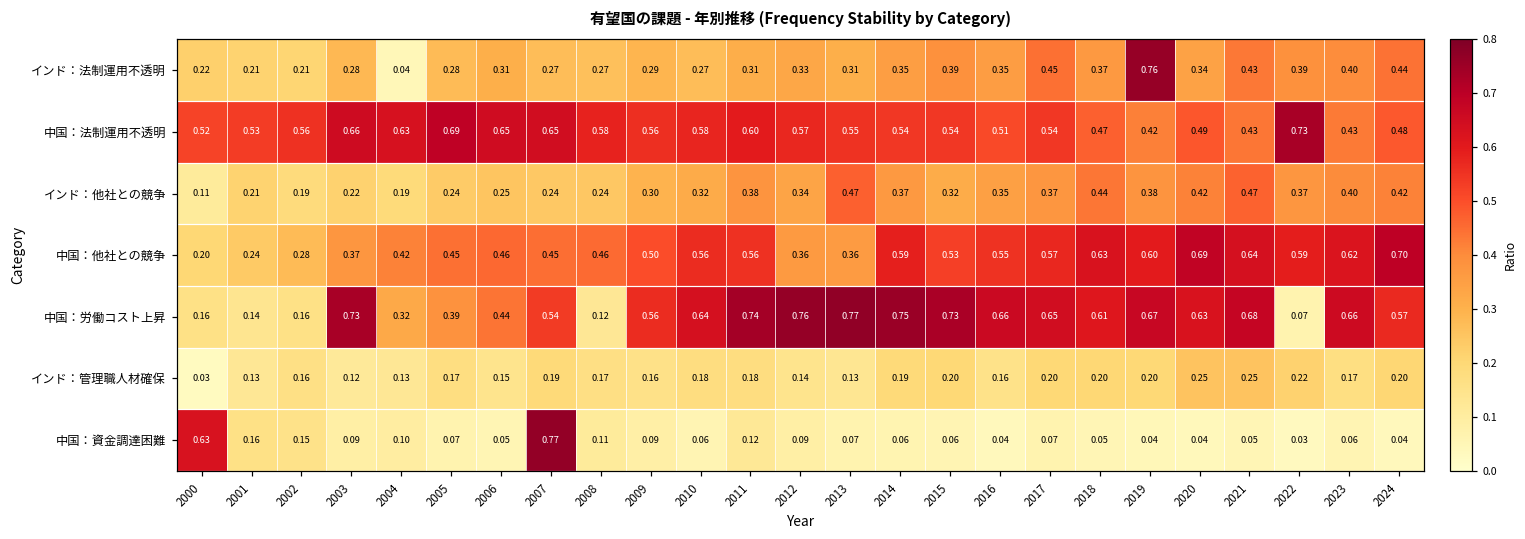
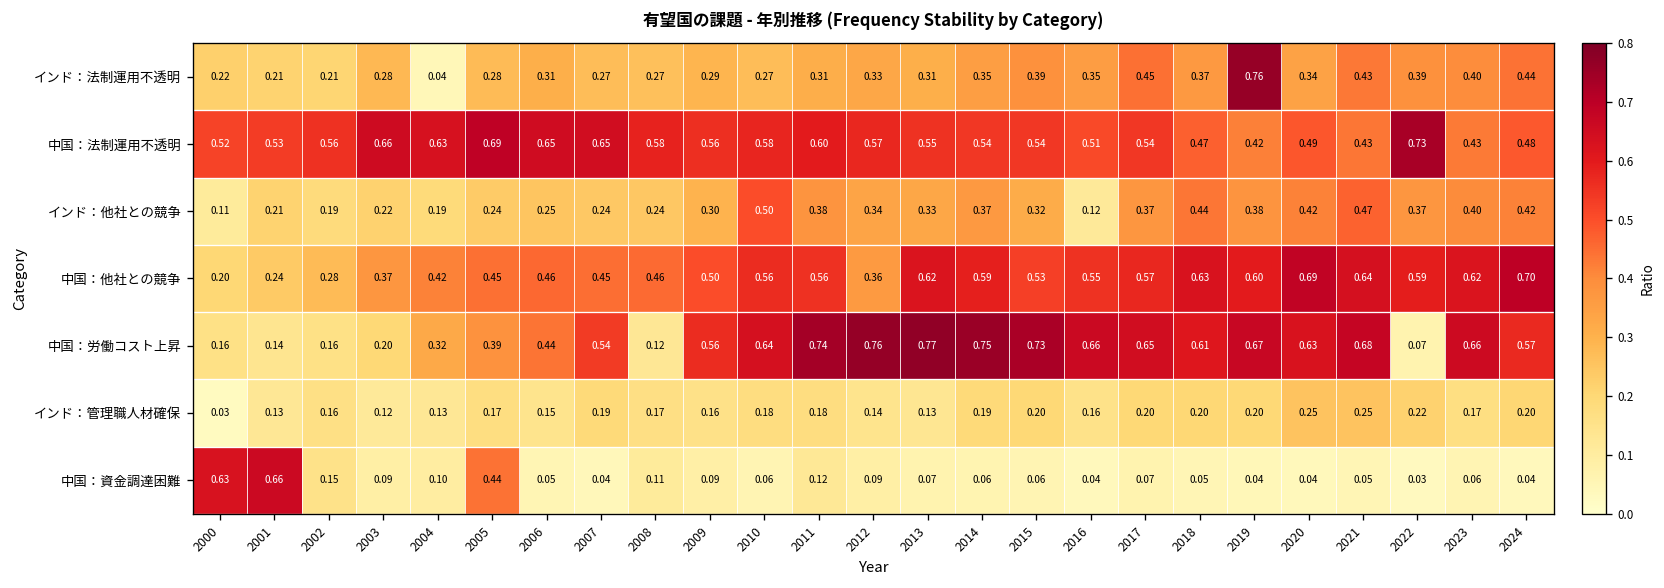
インド：他社との競争, 2010: 0.32 -> 0.50
インド：他社との競争, 2013: 0.47 -> 0.33
インド：他社との競争, 2016: 0.35 -> 0.12
中国：他社との競争, 2013: 0.36 -> 0.62
中国：労働コスト上昇, 2003: 0.73 -> 0.20
中国：資金調達困難, 2001: 0.16 -> 0.66
中国：資金調達困難, 2005: 0.07 -> 0.44
中国：資金調達困難, 2007: 0.77 -> 0.04
